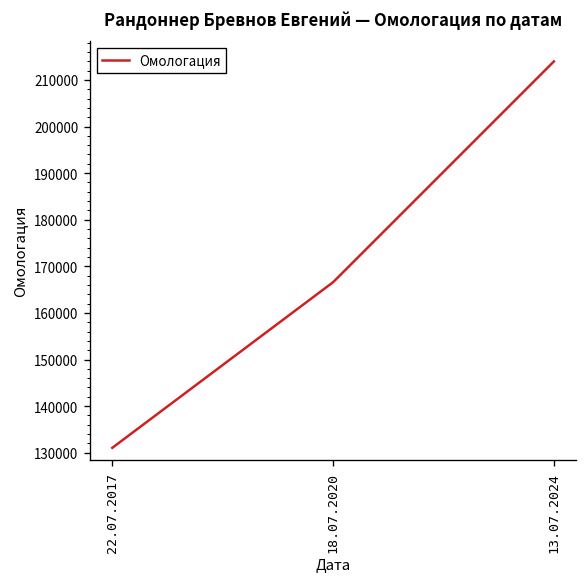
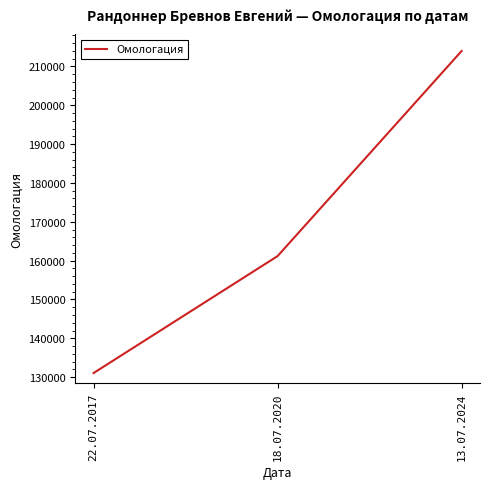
18.07.2020: 167000 -> 161000
